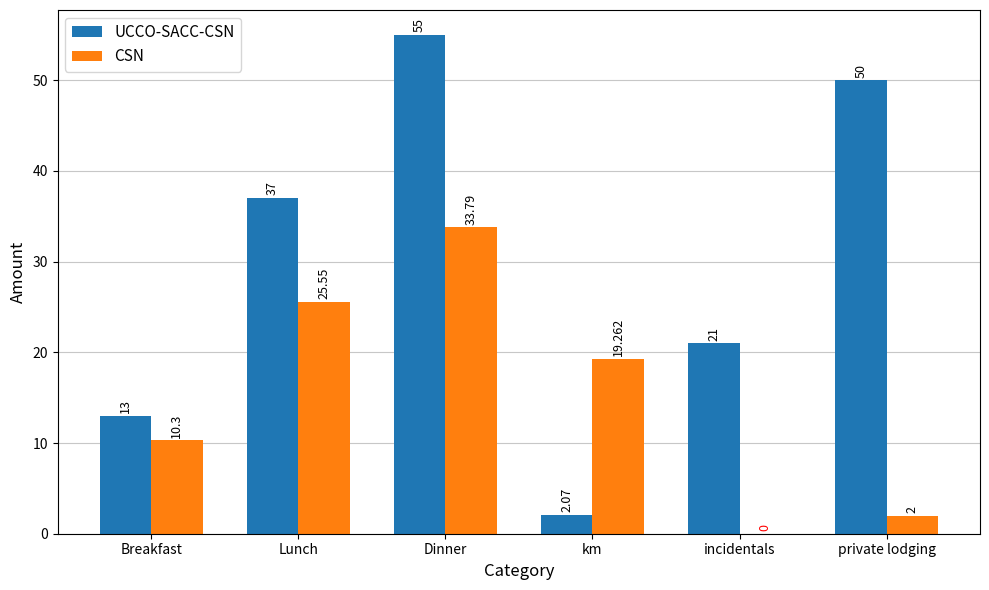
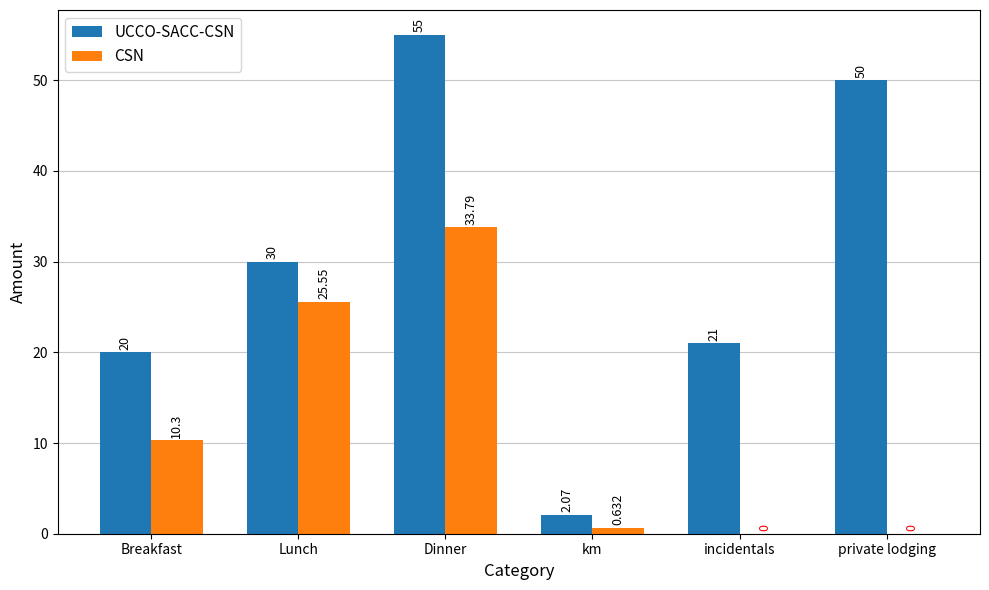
UCCO-SACC-CSN, Breakfast: 13 -> 20
UCCO-SACC-CSN, Lunch: 37 -> 30
CSN, km: 19.262 -> 0.632
CSN, private lodging: 2 -> 0
